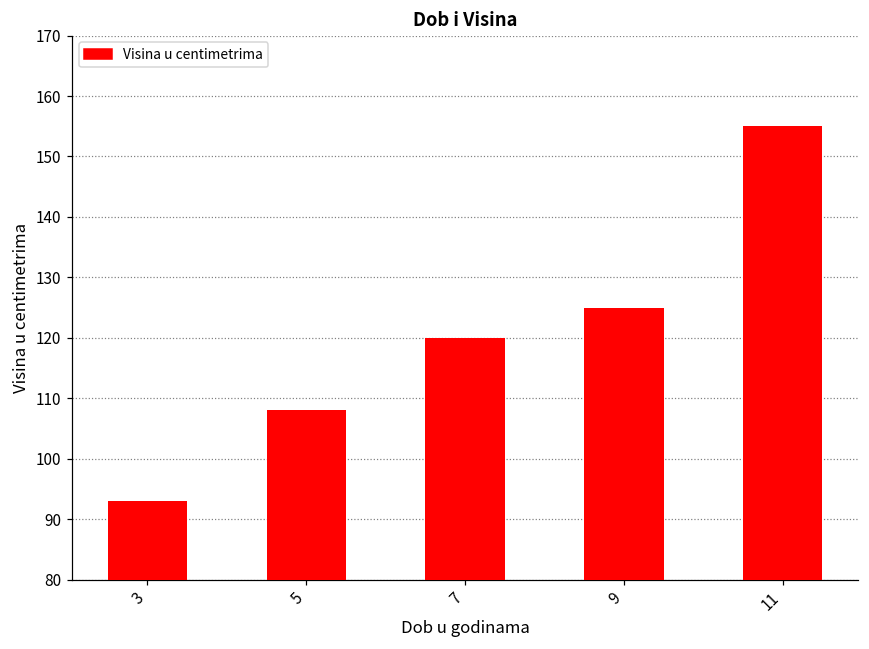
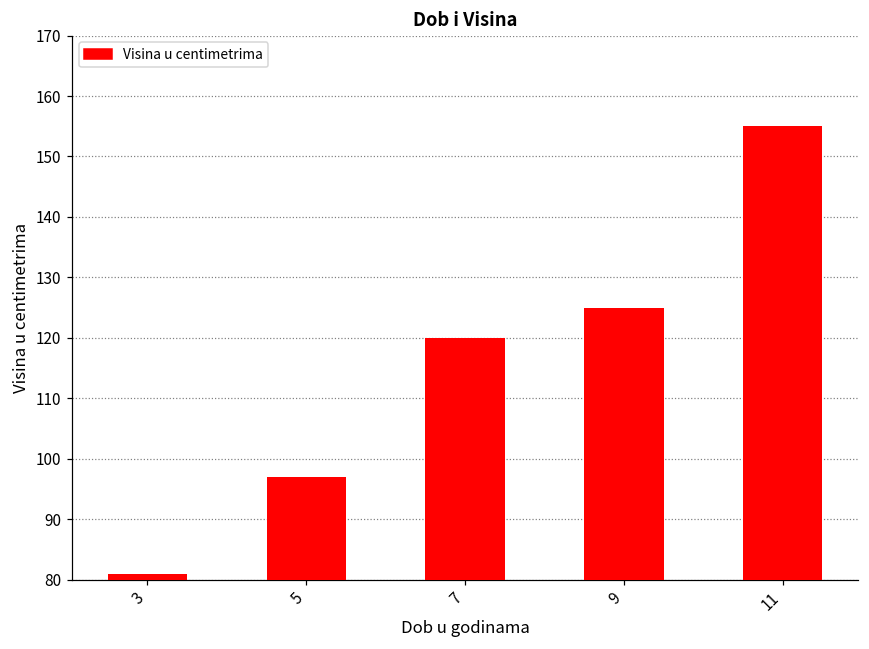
3: 93 -> 81
5: 108 -> 97
